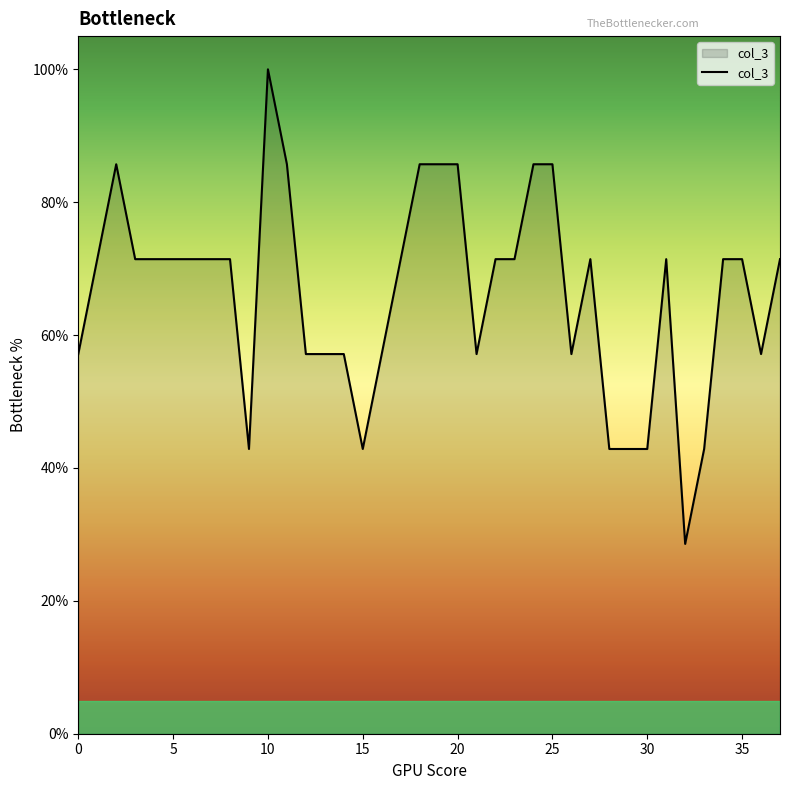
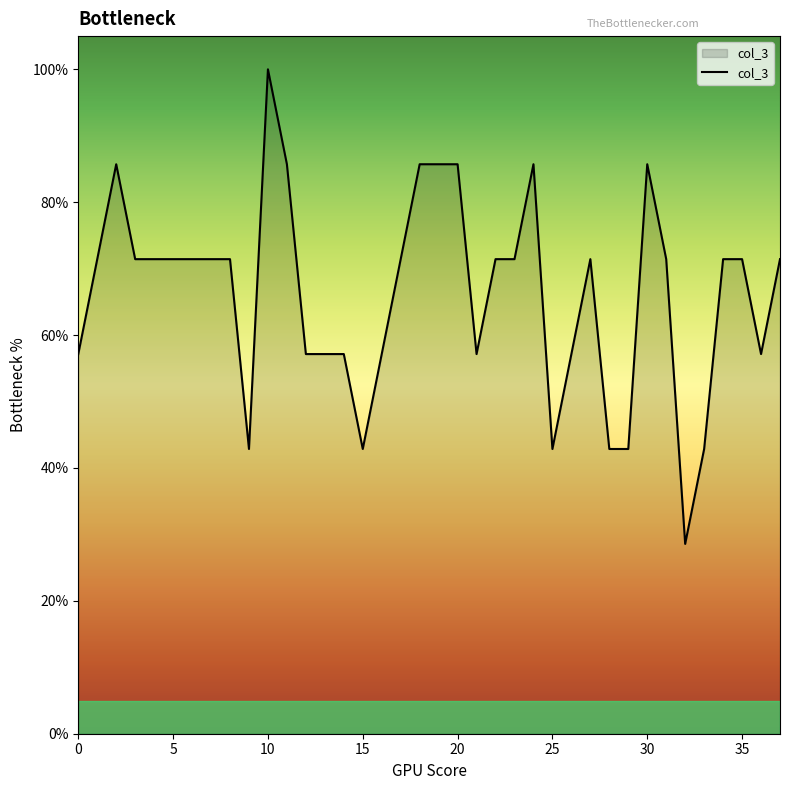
25: 86% -> 43%
30: 43% -> 86%
